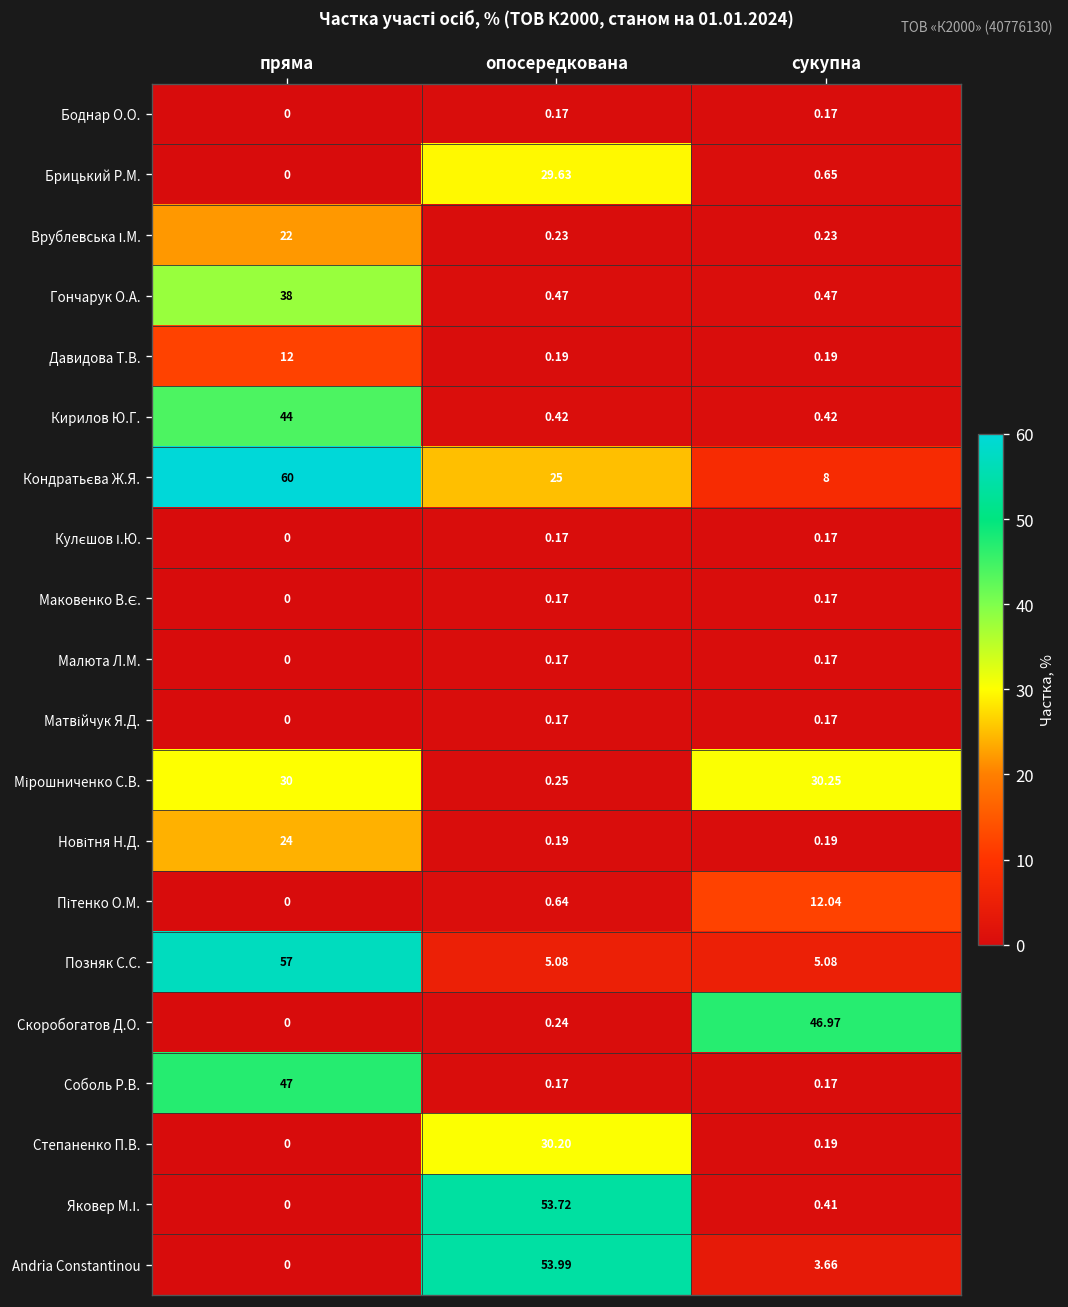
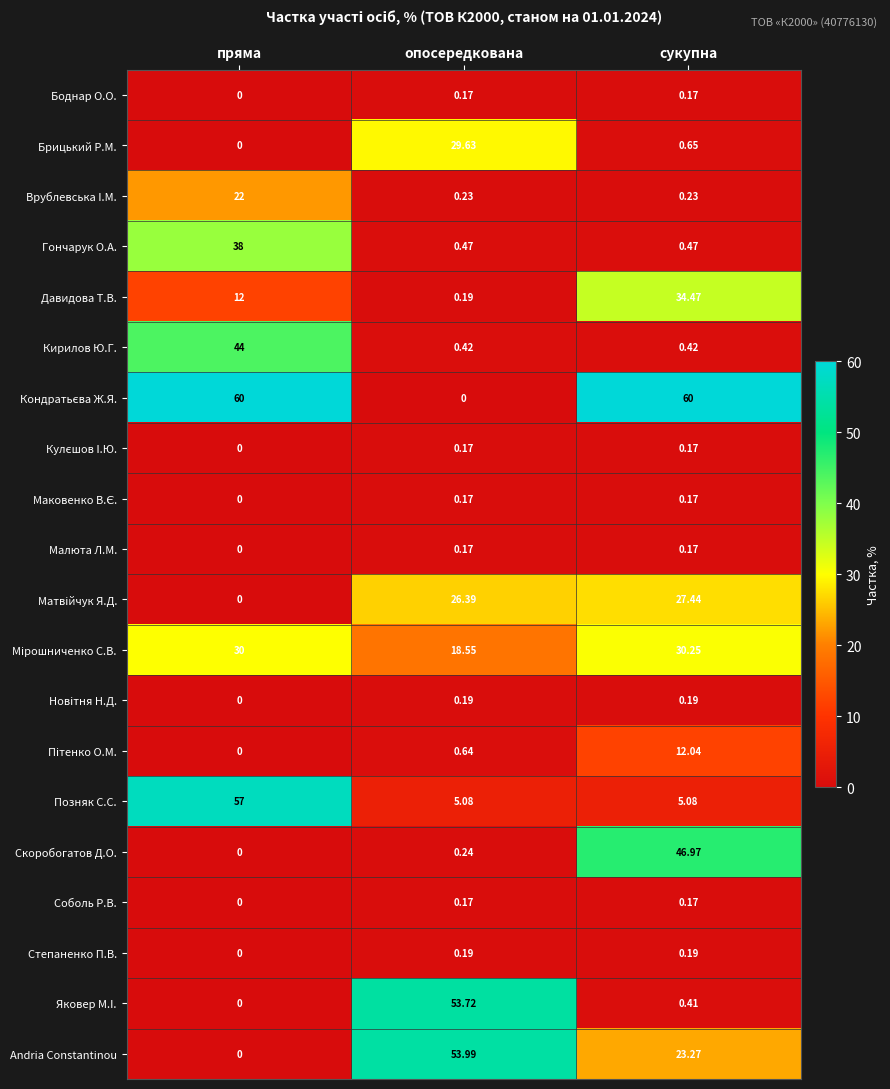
Давидова Т.В., сукупна: 0.19 -> 34.47
Кондратьєва Ж.Я., опосередкована: 25 -> 0
Кондратьєва Ж.Я., сукупна: 8 -> 60
Матвійчук Я.Д., опосередкована: 0.17 -> 26.39
Матвійчук Я.Д., сукупна: 0.17 -> 27.44
Мірошниченко С.В., опосередкована: 0.25 -> 18.55
Новітня Н.Д., пряма: 24 -> 0
Соболь Р.В., пряма: 47 -> 0
Степаненко П.В., опосередкована: 30.20 -> 0.19
Andria Constantinou, сукупна: 3.66 -> 23.27
